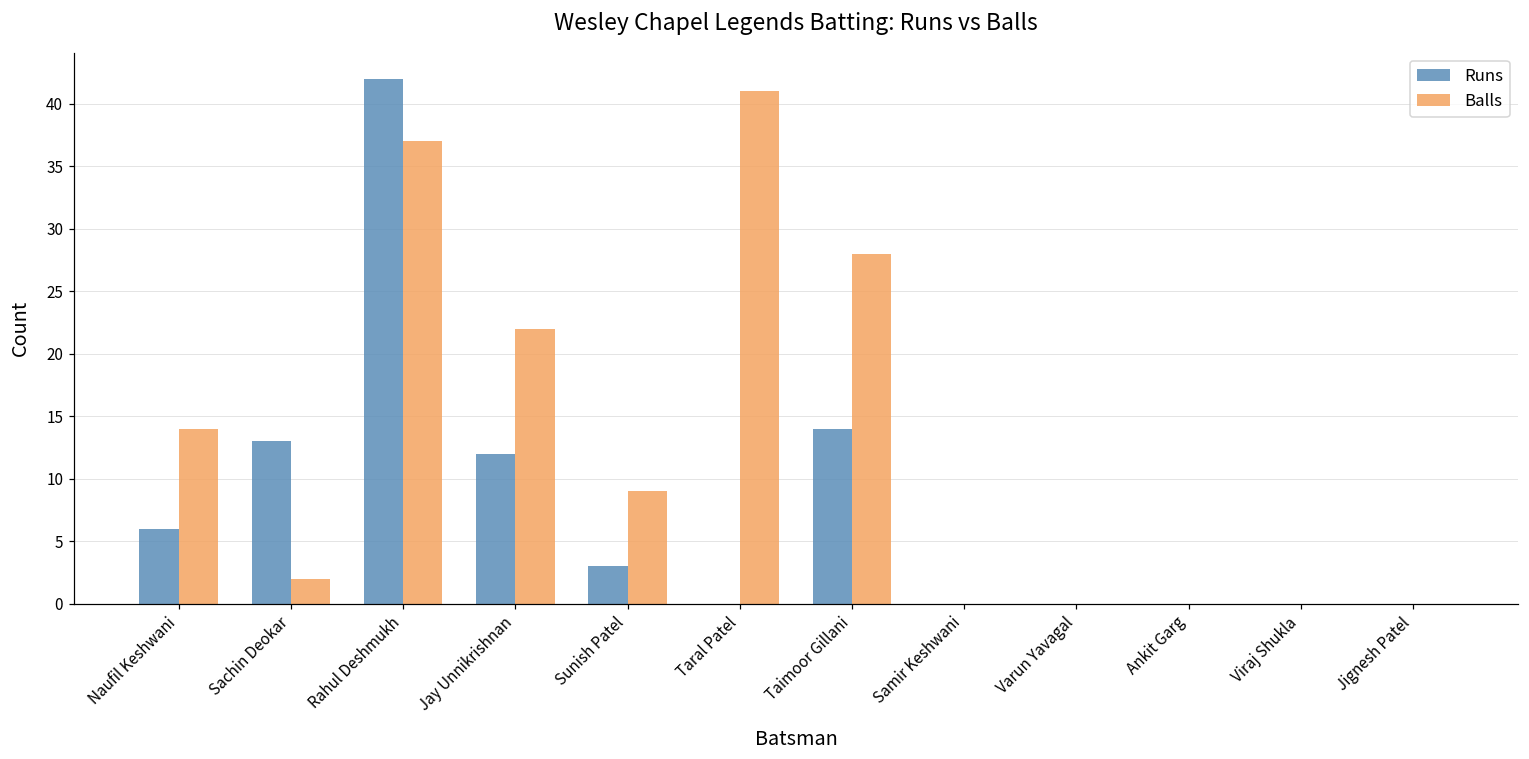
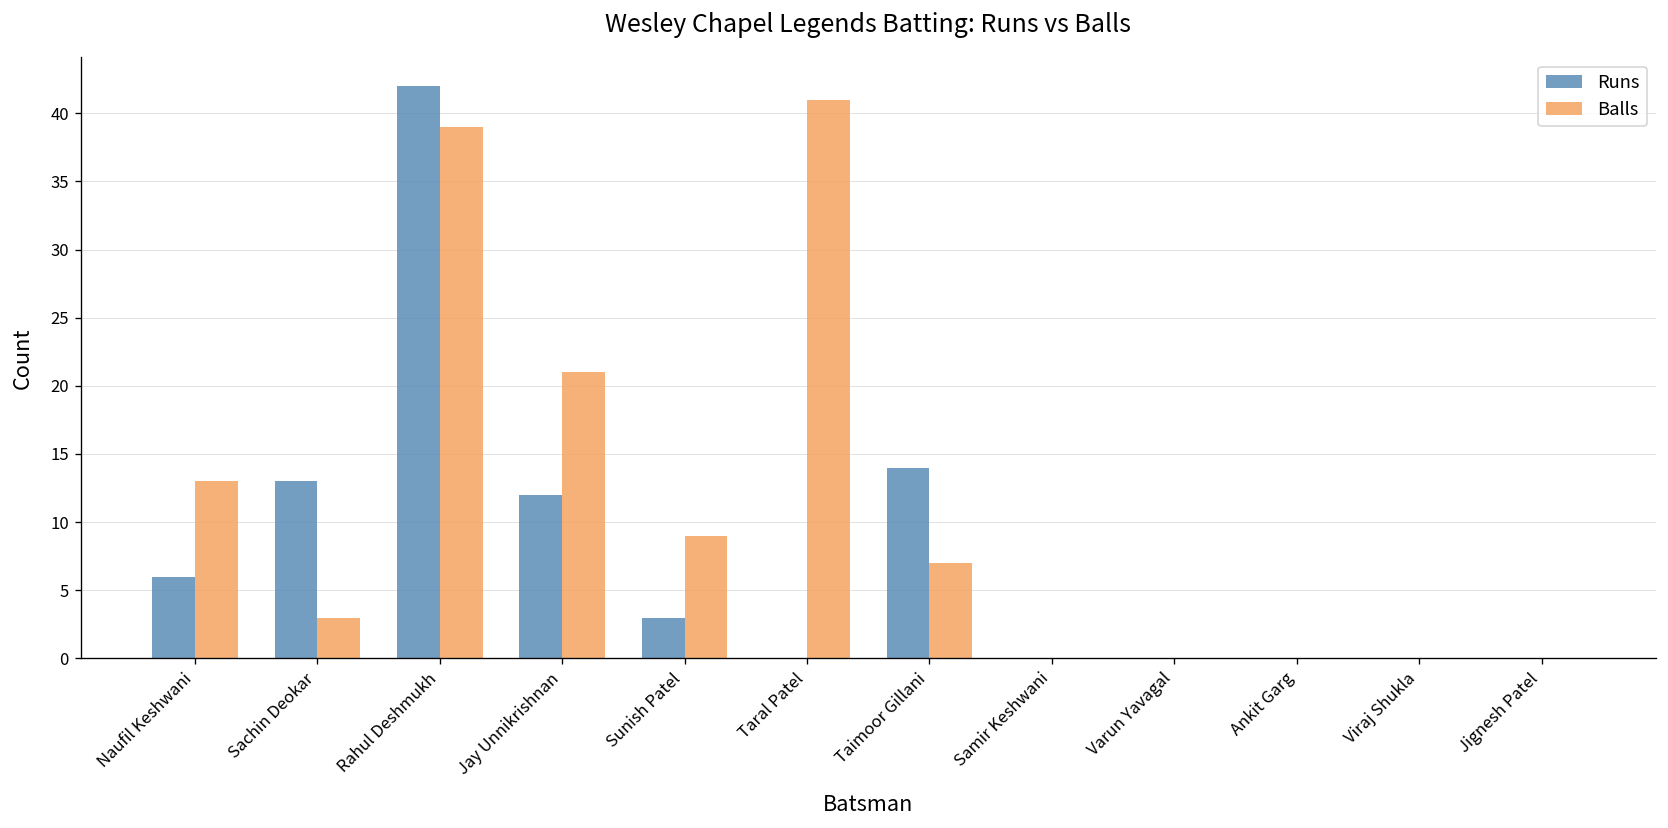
Balls, Naufil Keshwani: 14 -> 13
Balls, Sachin Deokar: 2 -> 3
Balls, Rahul Deshmukh: 37 -> 39
Balls, Jay Unnikrishnan: 22 -> 21
Balls, Taimoor Gillani: 28 -> 7
